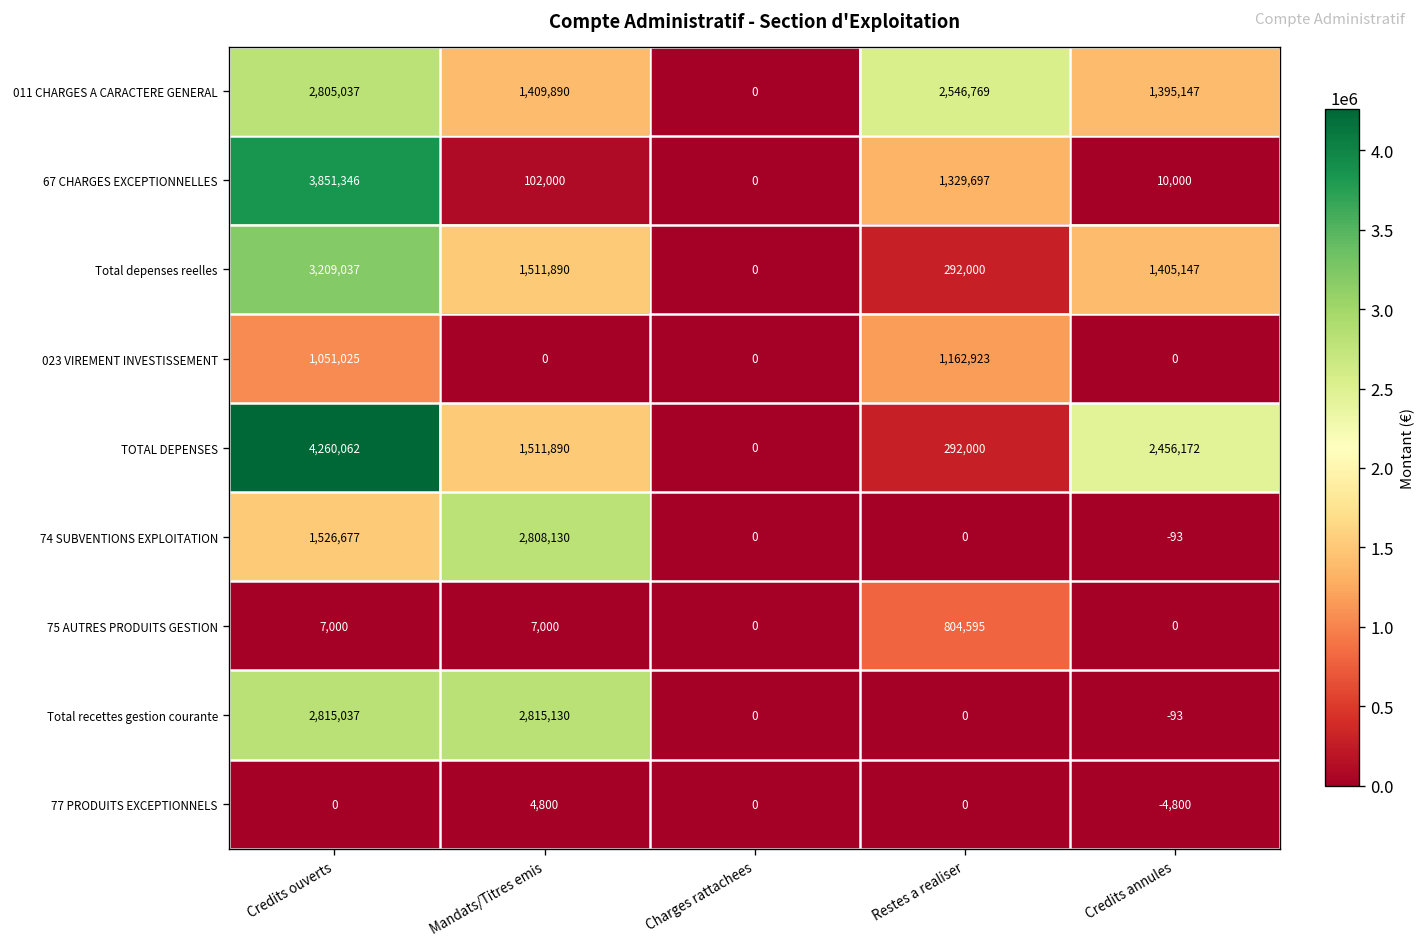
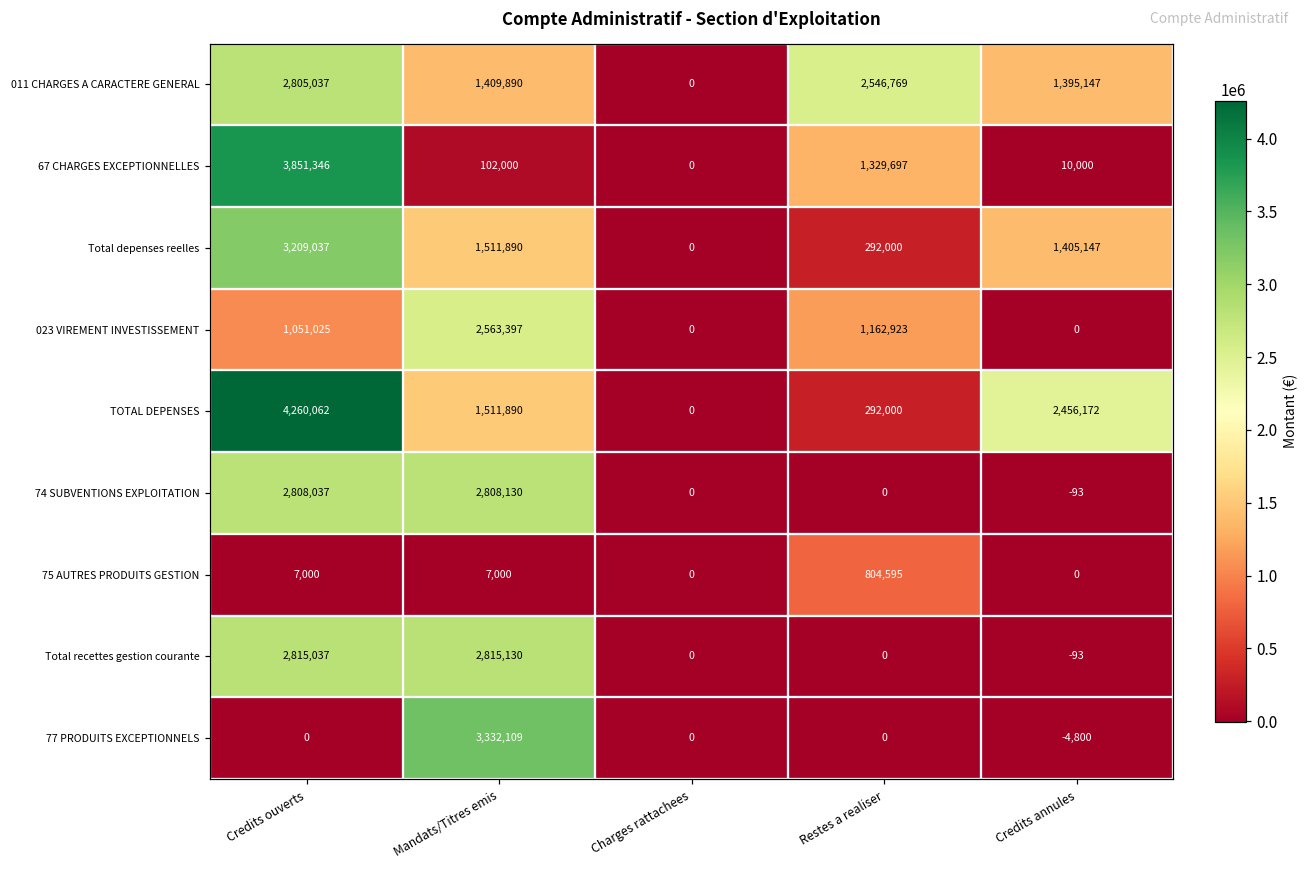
023 VIREMENT INVESTISSEMENT, Mandats/Titres emis: 0 -> 2,563,397
74 SUBVENTIONS EXPLOITATION, Credits ouverts: 1,526,677 -> 2,808,037
77 PRODUITS EXCEPTIONNELS, Mandats/Titres emis: 4,800 -> 3,332,109
